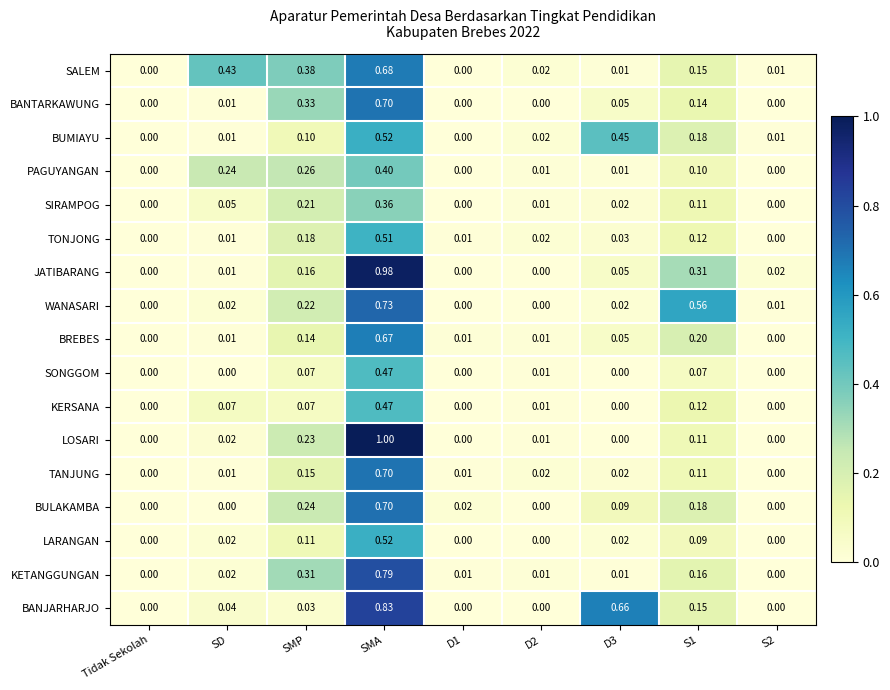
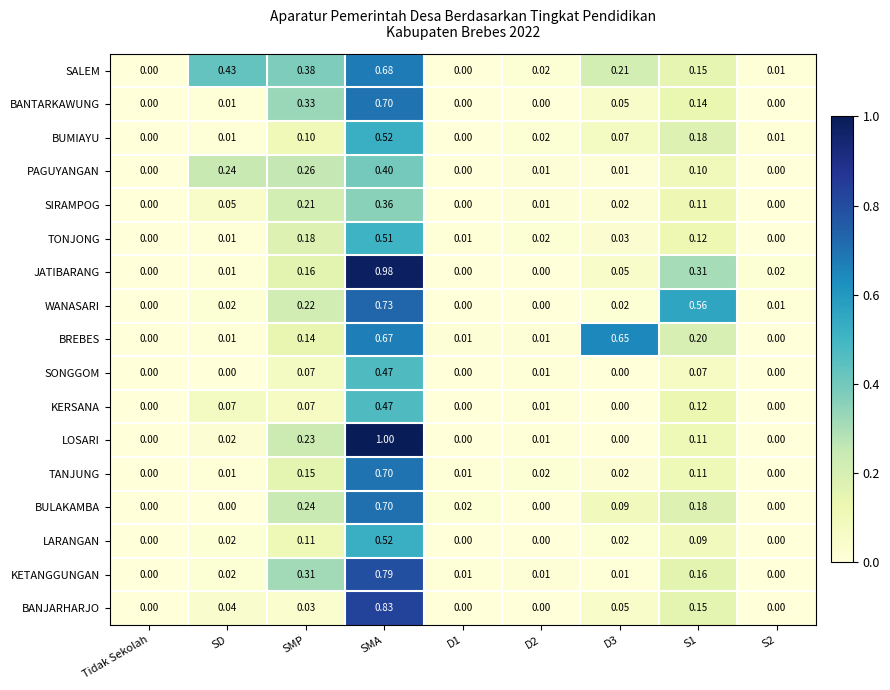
SALEM, D3: 0.01 -> 0.21
BUMIAYU, D3: 0.45 -> 0.07
BREBES, D3: 0.05 -> 0.65
BANJARHARJO, D3: 0.66 -> 0.05
